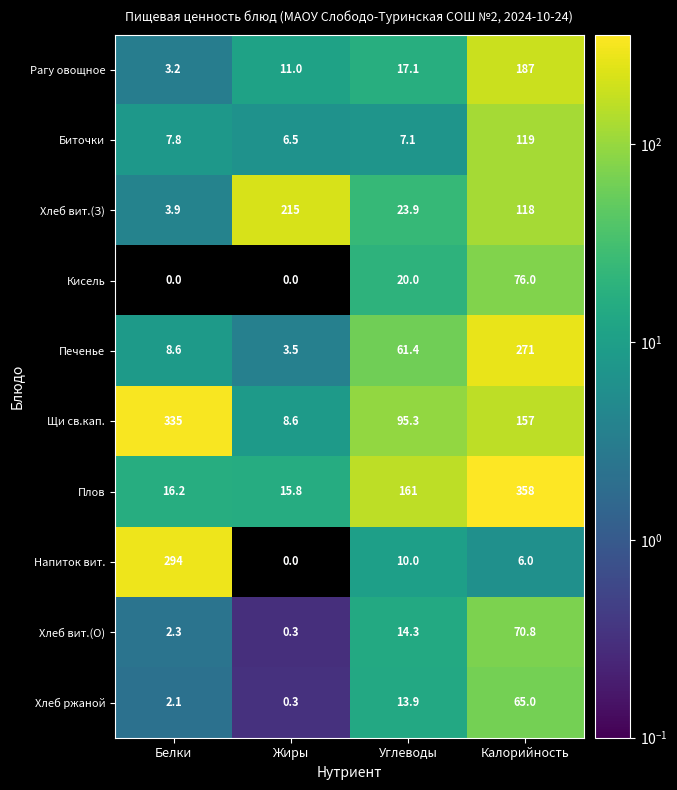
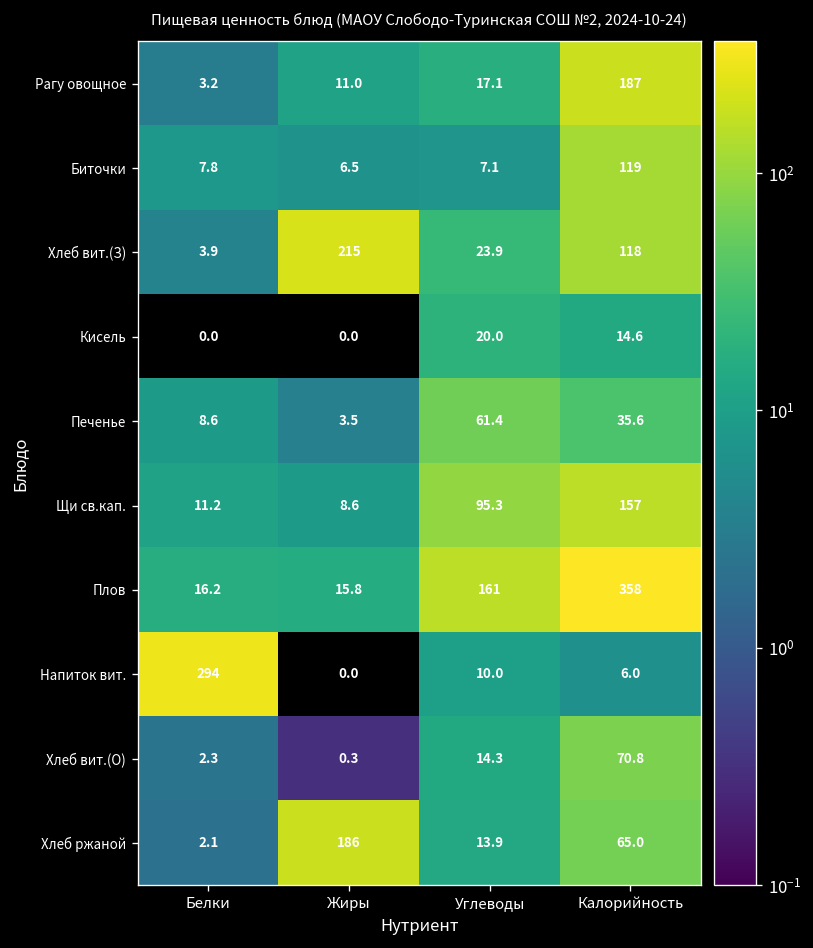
Кисель, Калорийность: 76.0 -> 14.6
Печенье, Калорийность: 271 -> 35.6
Щи св.кап., Белки: 335 -> 11.2
Хлеб ржаной, Жиры: 0.3 -> 186
